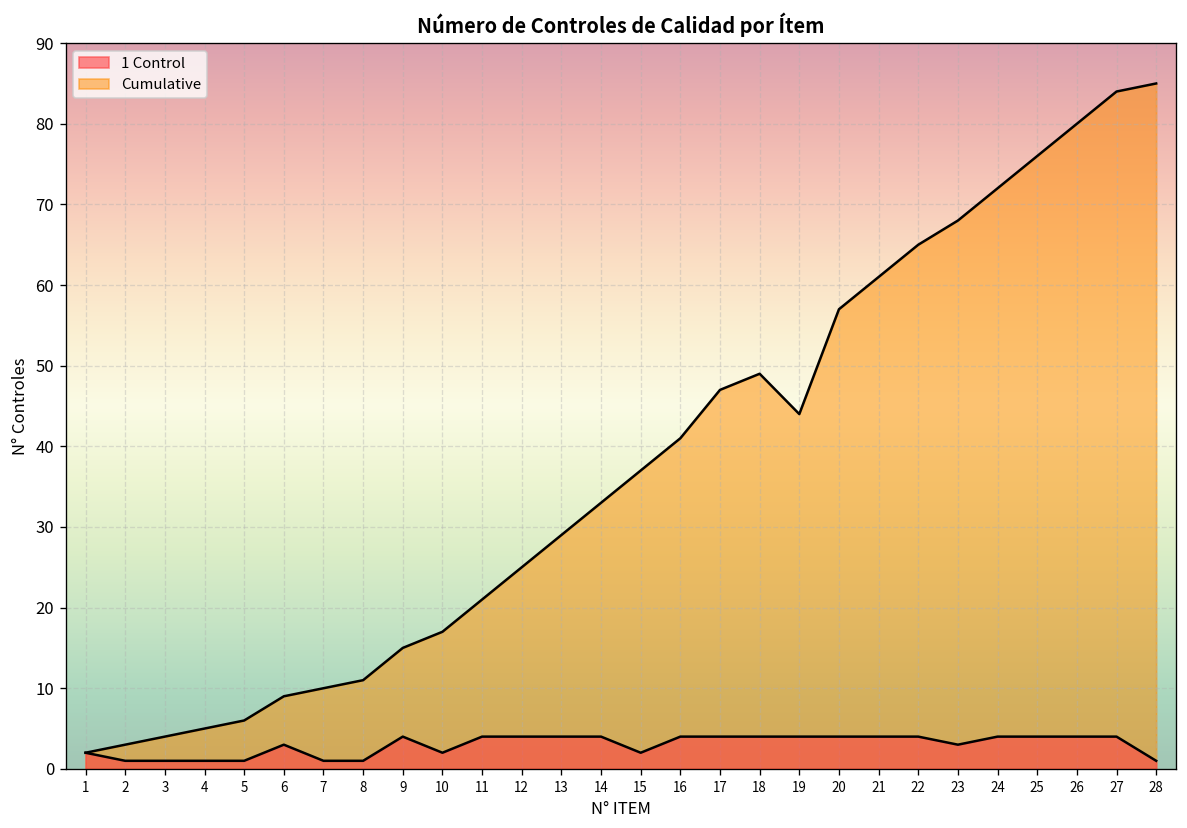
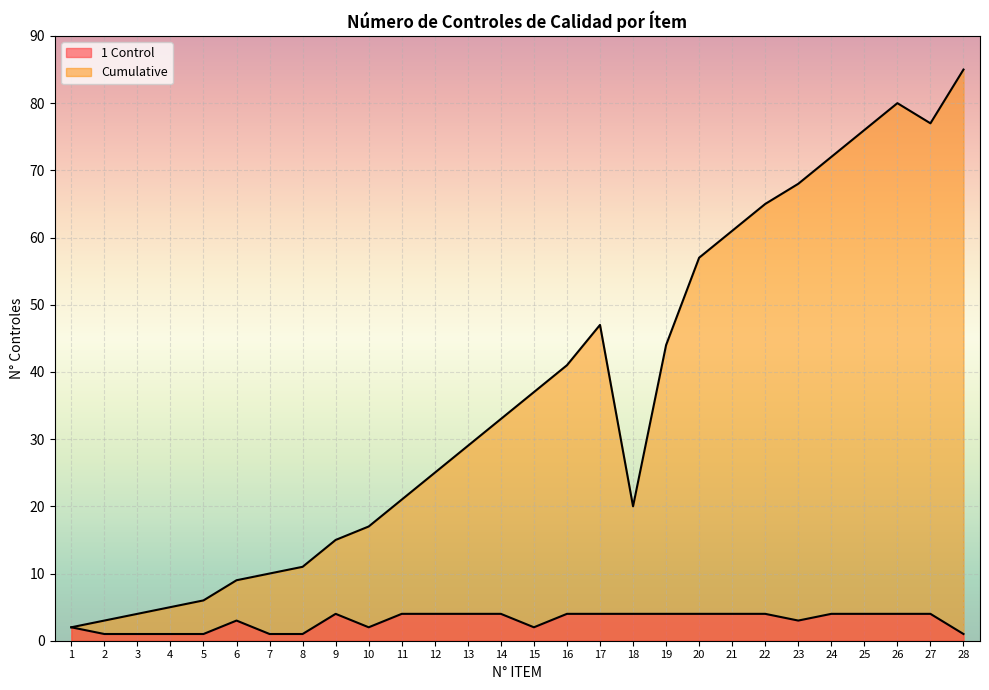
Cumulative, 18: 49 -> 20
Cumulative, 27: 84 -> 77
